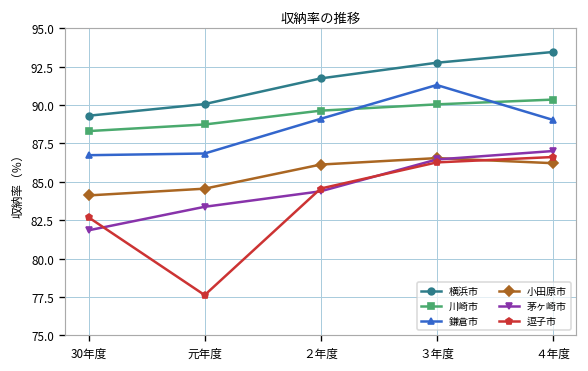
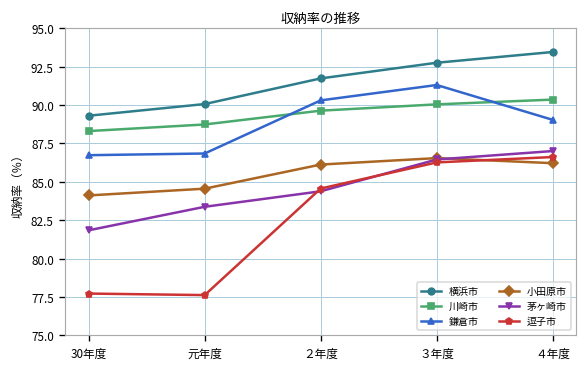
逗子市, 30年度: 82.7 -> 77.7
鎌倉市, ２年度: 89.1 -> 90.3
